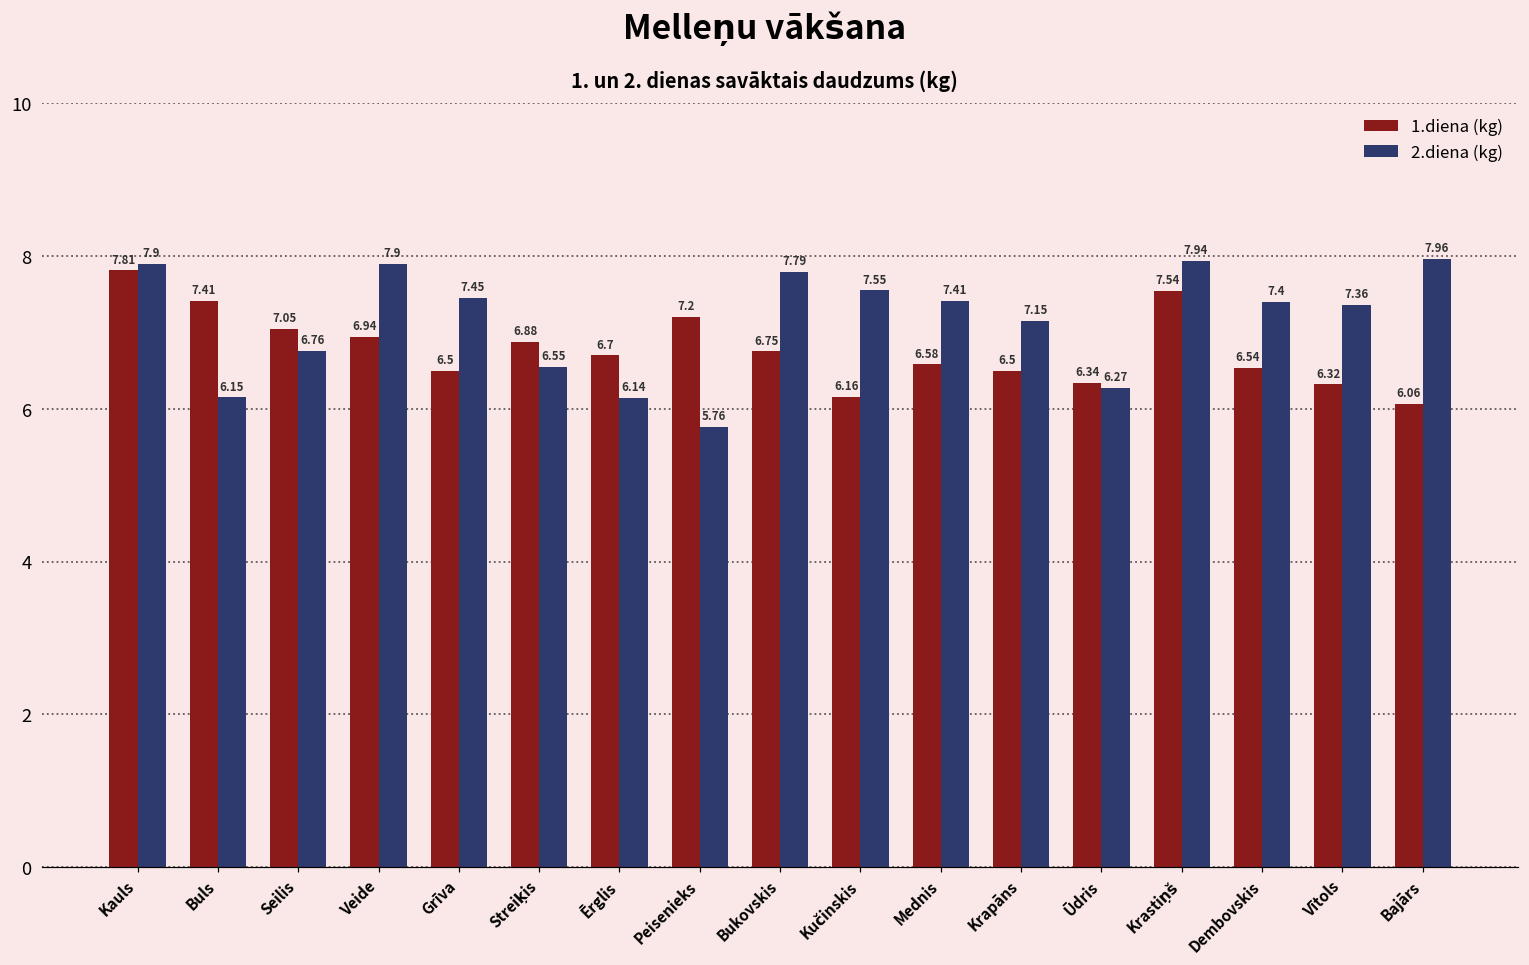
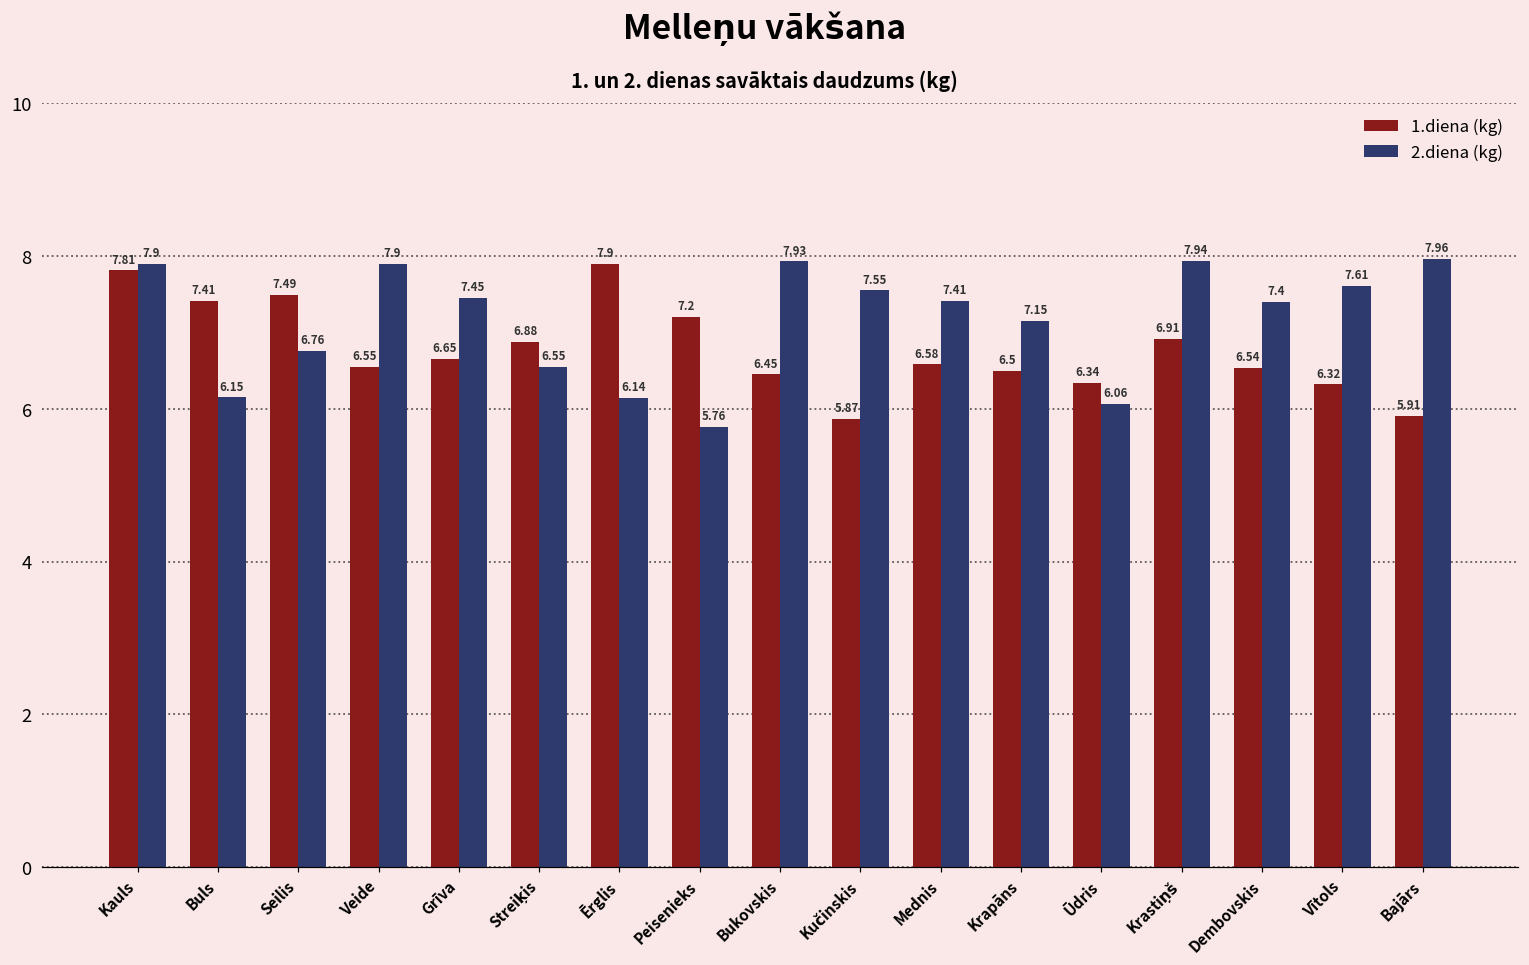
1.diena (kg), Seilis: 7.05 -> 7.49
1.diena (kg), Veide: 6.94 -> 6.55
1.diena (kg), Grīva: 6.5 -> 6.65
1.diena (kg), Ērglis: 6.7 -> 7.9
1.diena (kg), Bukovskis: 6.75 -> 6.45
2.diena (kg), Bukovskis: 7.79 -> 7.93
1.diena (kg), Kučinskis: 6.16 -> 5.87
2.diena (kg), Ūdris: 6.27 -> 6.06
1.diena (kg), Krastiņš: 7.54 -> 6.91
2.diena (kg), Vītols: 7.36 -> 7.61
1.diena (kg), Bajārs: 6.06 -> 5.91
